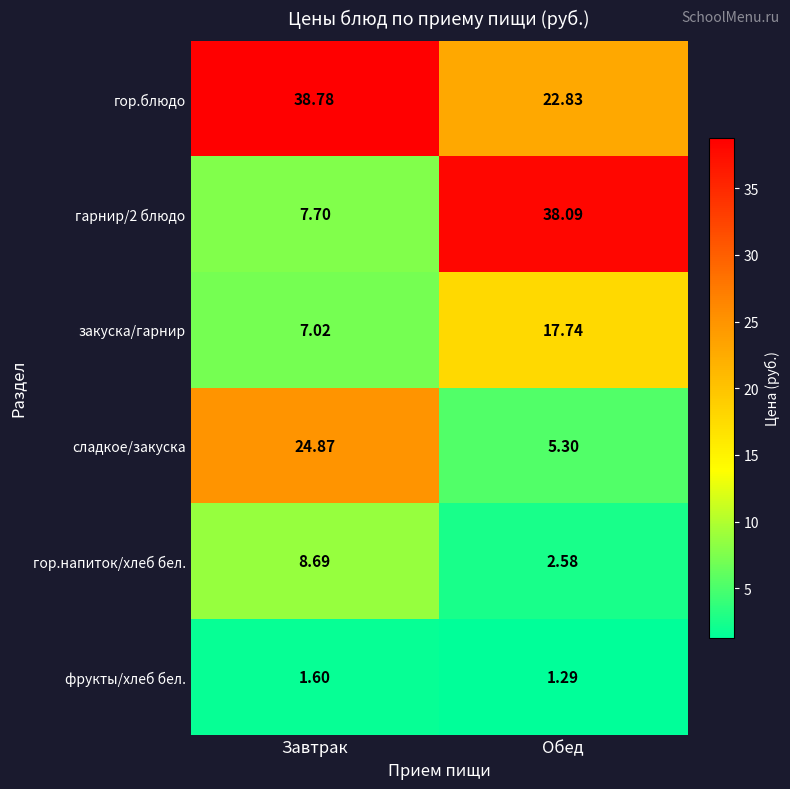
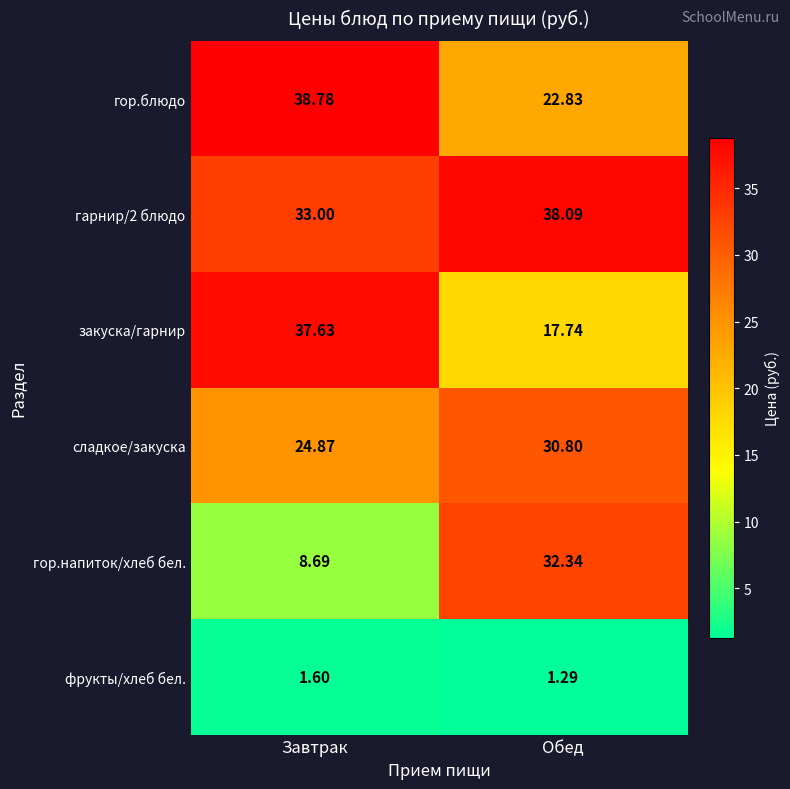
гарнир/2 блюдо, Завтрак: 7.70 -> 33.00
закуска/гарнир, Завтрак: 7.02 -> 37.63
сладкое/закуска, Обед: 5.30 -> 30.80
гор.напиток/хлеб бел., Обед: 2.58 -> 32.34
